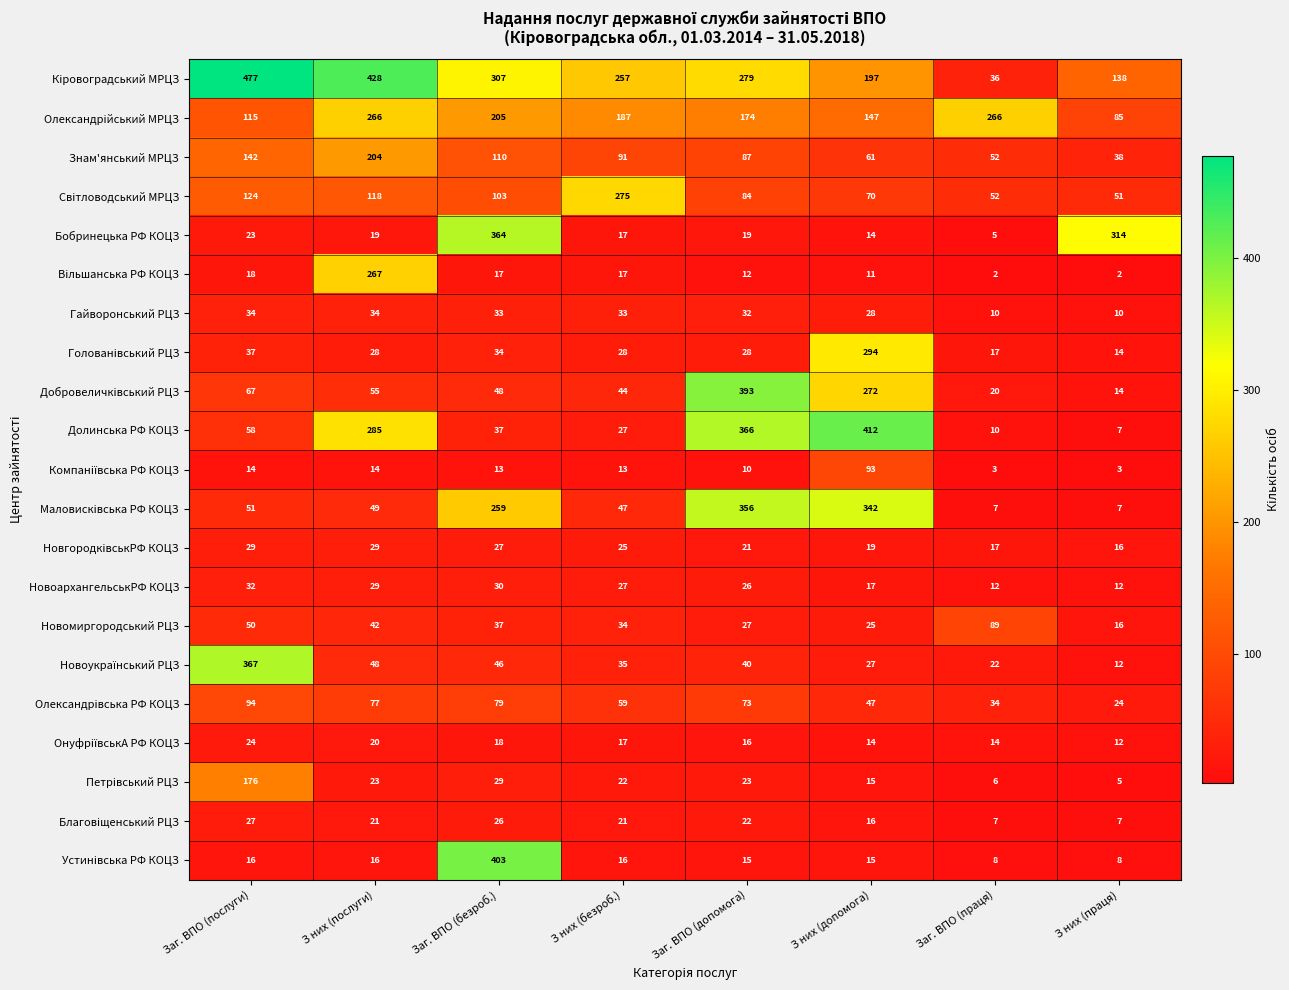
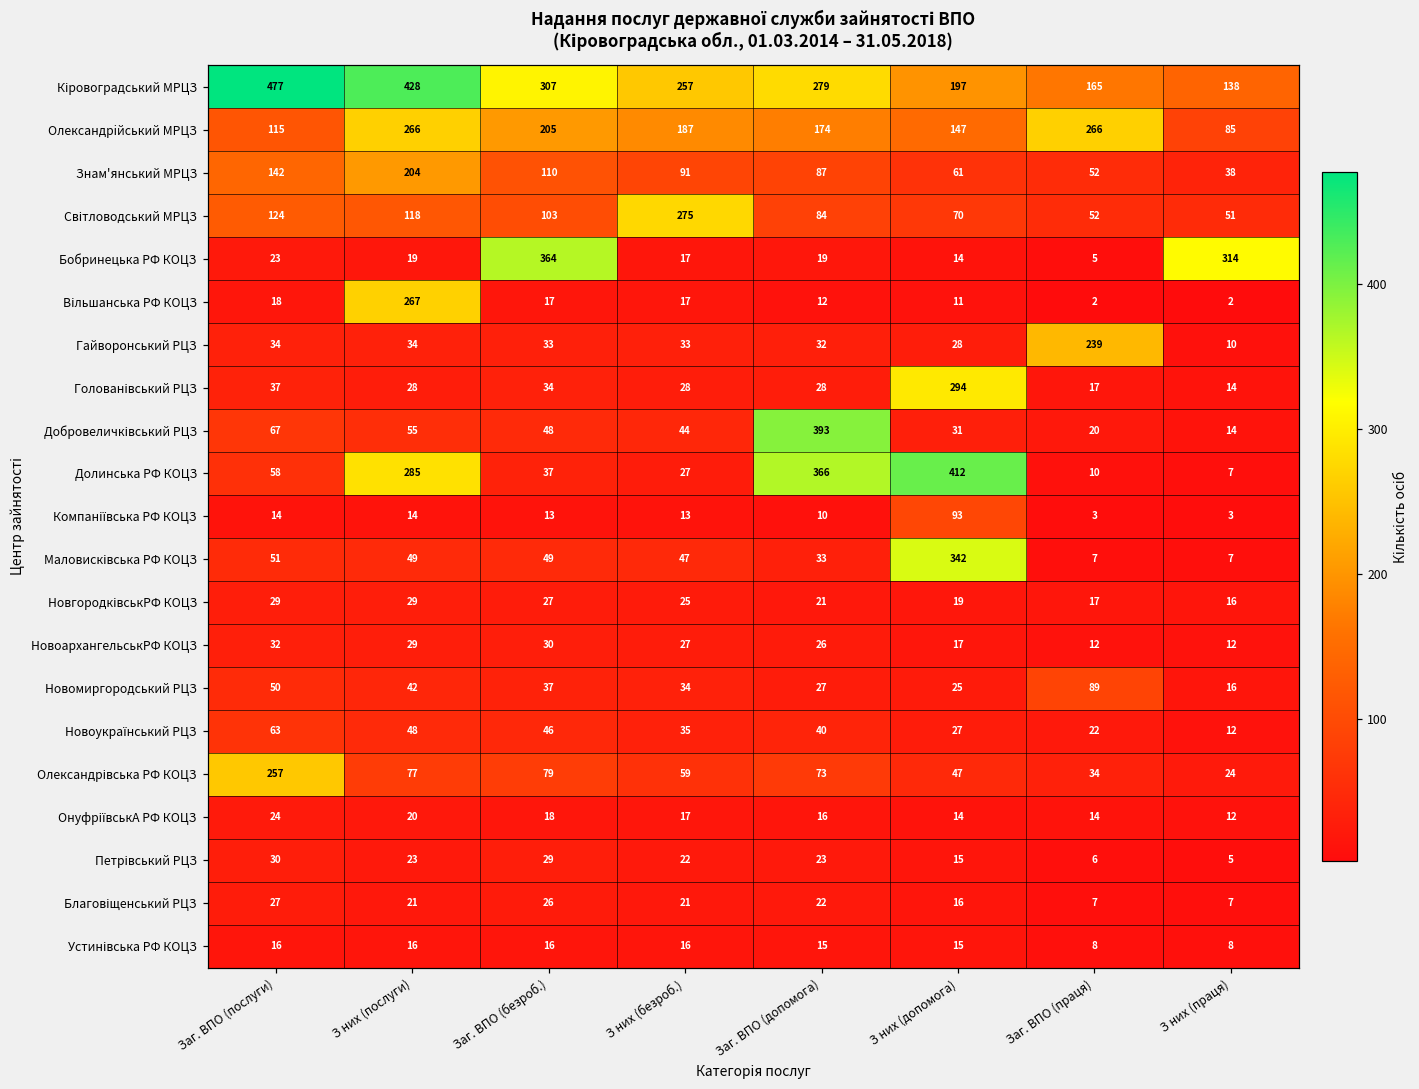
Кіровоградський МРЦЗ, Заг. ВПО (праця): 36 -> 165
Гайворонський РЦЗ, Заг. ВПО (праця): 10 -> 239
Добровеличківський РЦЗ, З них (допомога): 272 -> 31
Маловисківська РФ КОЦЗ, Заг. ВПО (безроб.): 259 -> 49
Маловисківська РФ КОЦЗ, Заг. ВПО (допомога): 356 -> 33
Новоукраїнський РЦЗ, Заг. ВПО (послуги): 367 -> 63
Олександрівська РФ КОЦЗ, Заг. ВПО (послуги): 94 -> 257
Петрівський РЦЗ, Заг. ВПО (послуги): 176 -> 30
Устинівська РФ КОЦЗ, Заг. ВПО (безроб.): 403 -> 16
